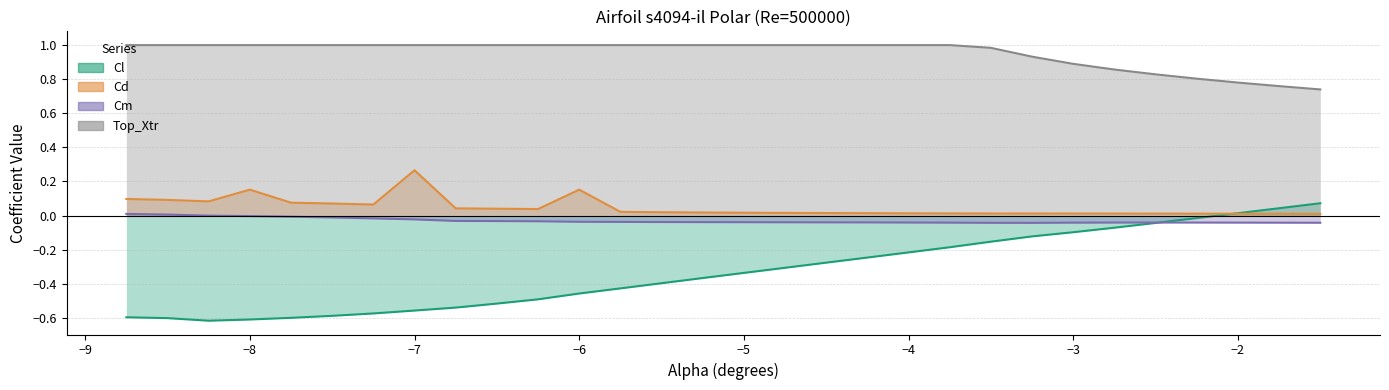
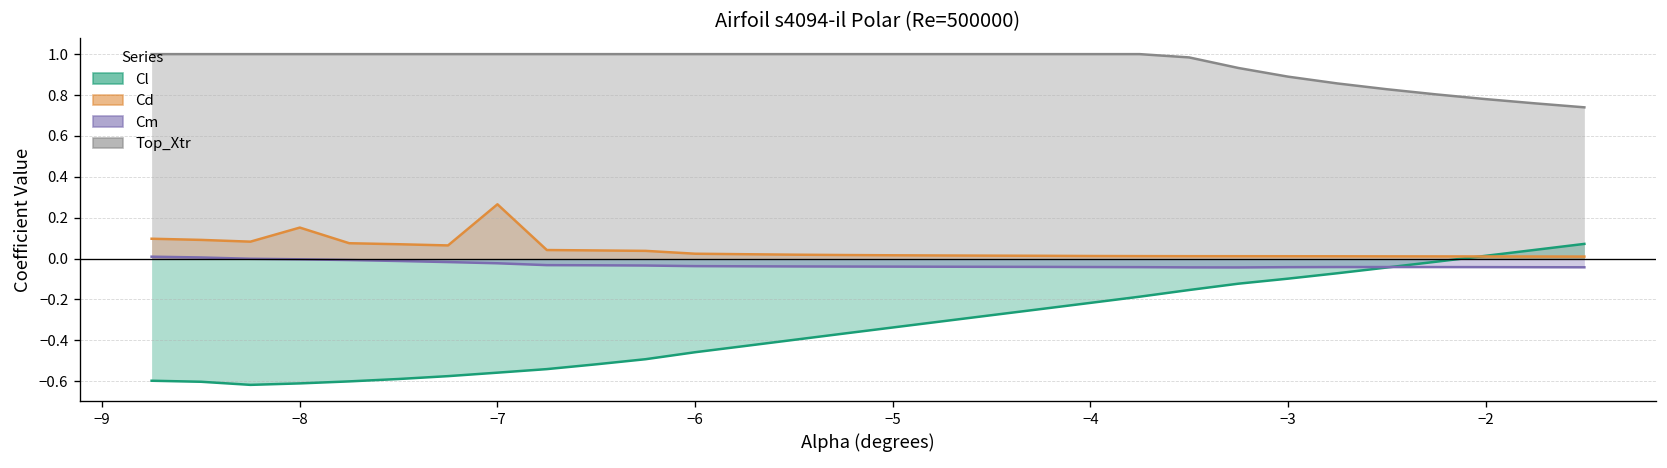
Cd, −6: 0.15 -> 0.02
